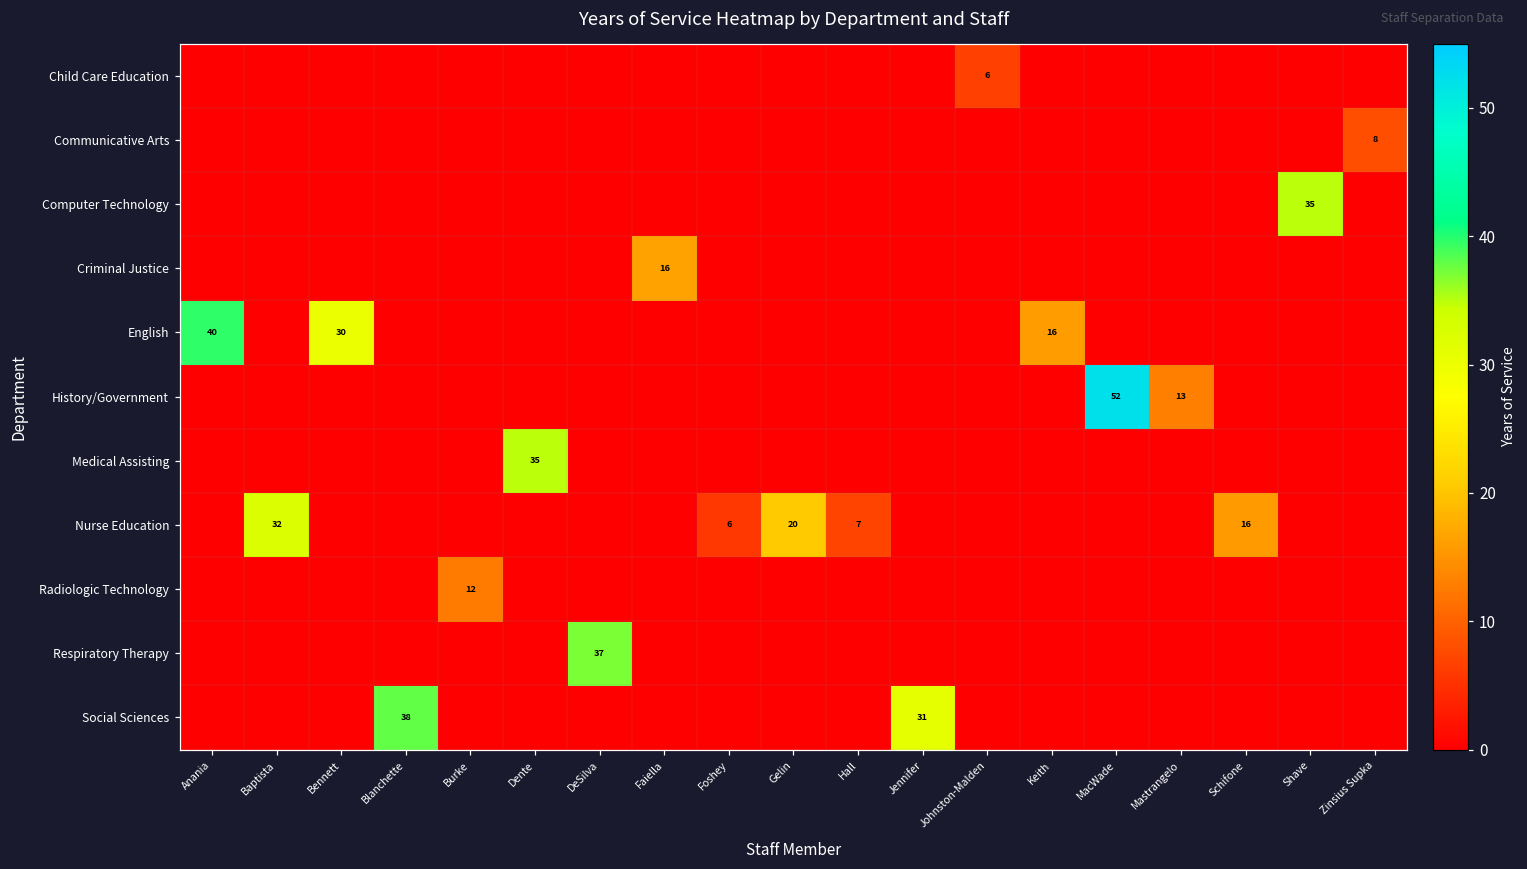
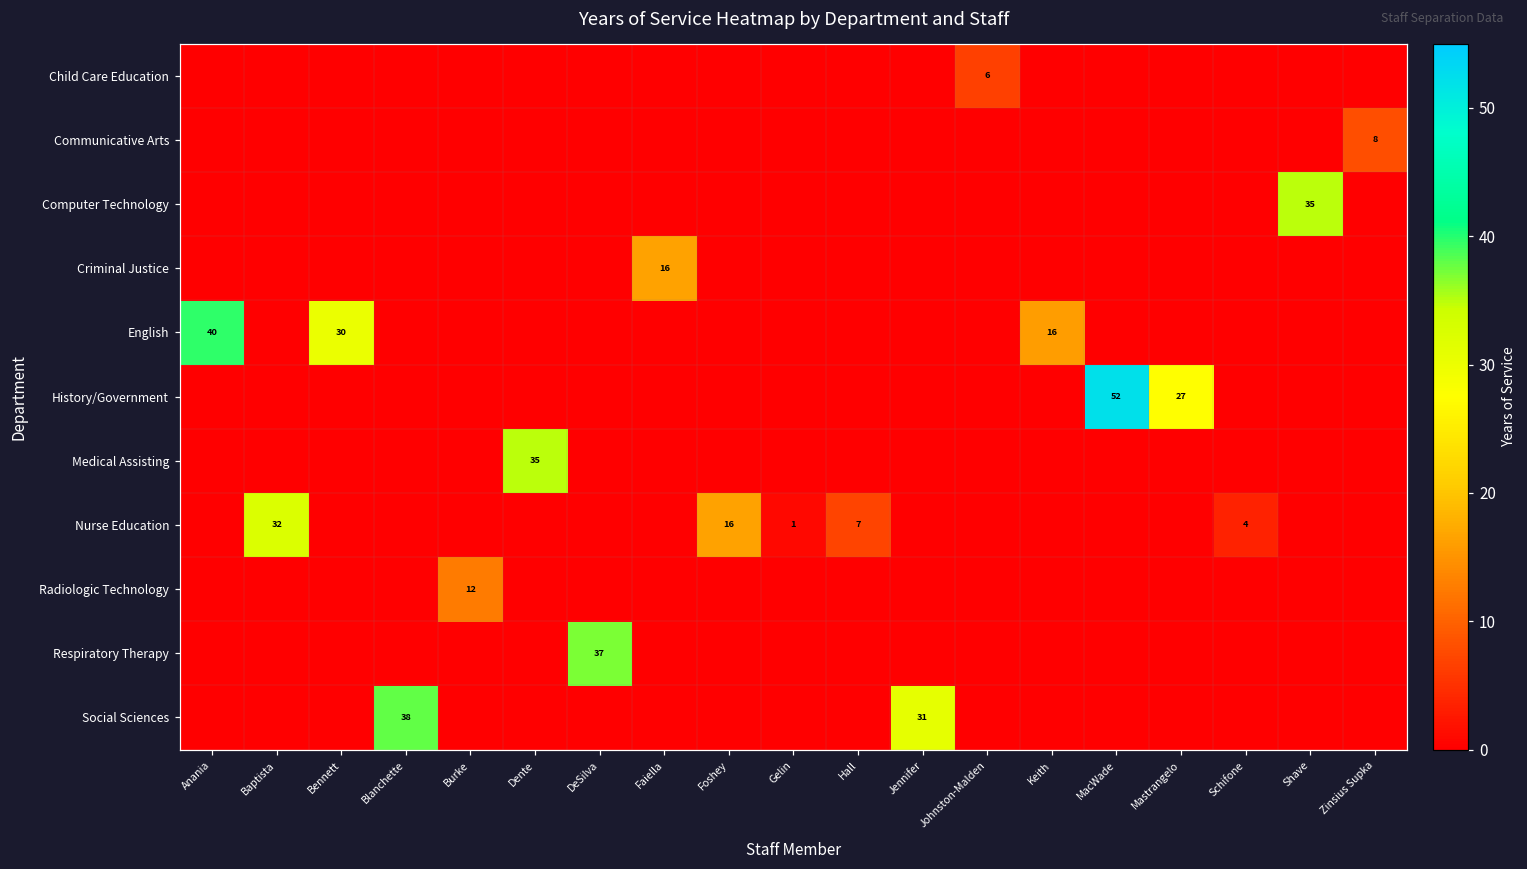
History/Government, Mastrangelo: 13 -> 27
Nurse Education, Foshey: 6 -> 16
Nurse Education, Gelin: 20 -> 1
Nurse Education, Schifone: 16 -> 4
